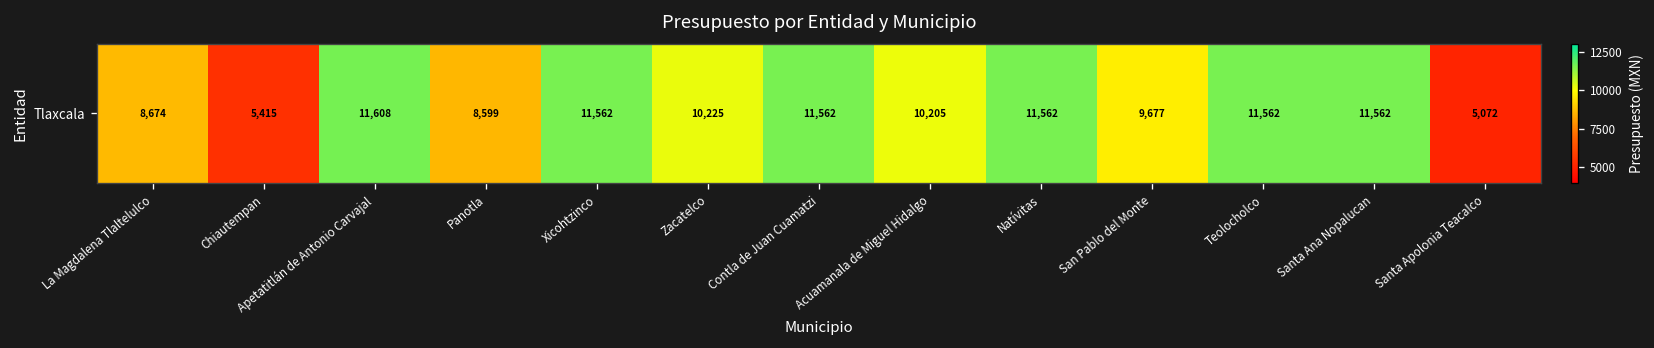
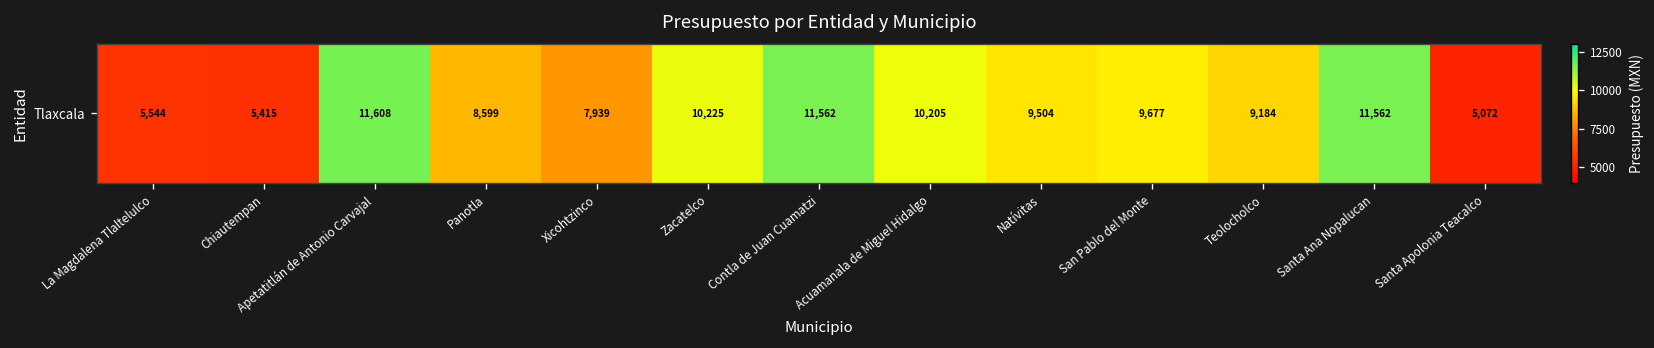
Tlaxcala, La Magdalena Tlaltelulco: 8,674 -> 5,544
Tlaxcala, Xicohtzinco: 11,562 -> 7,939
Tlaxcala, Natívitas: 11,562 -> 9,504
Tlaxcala, Teolocholco: 11,562 -> 9,184
